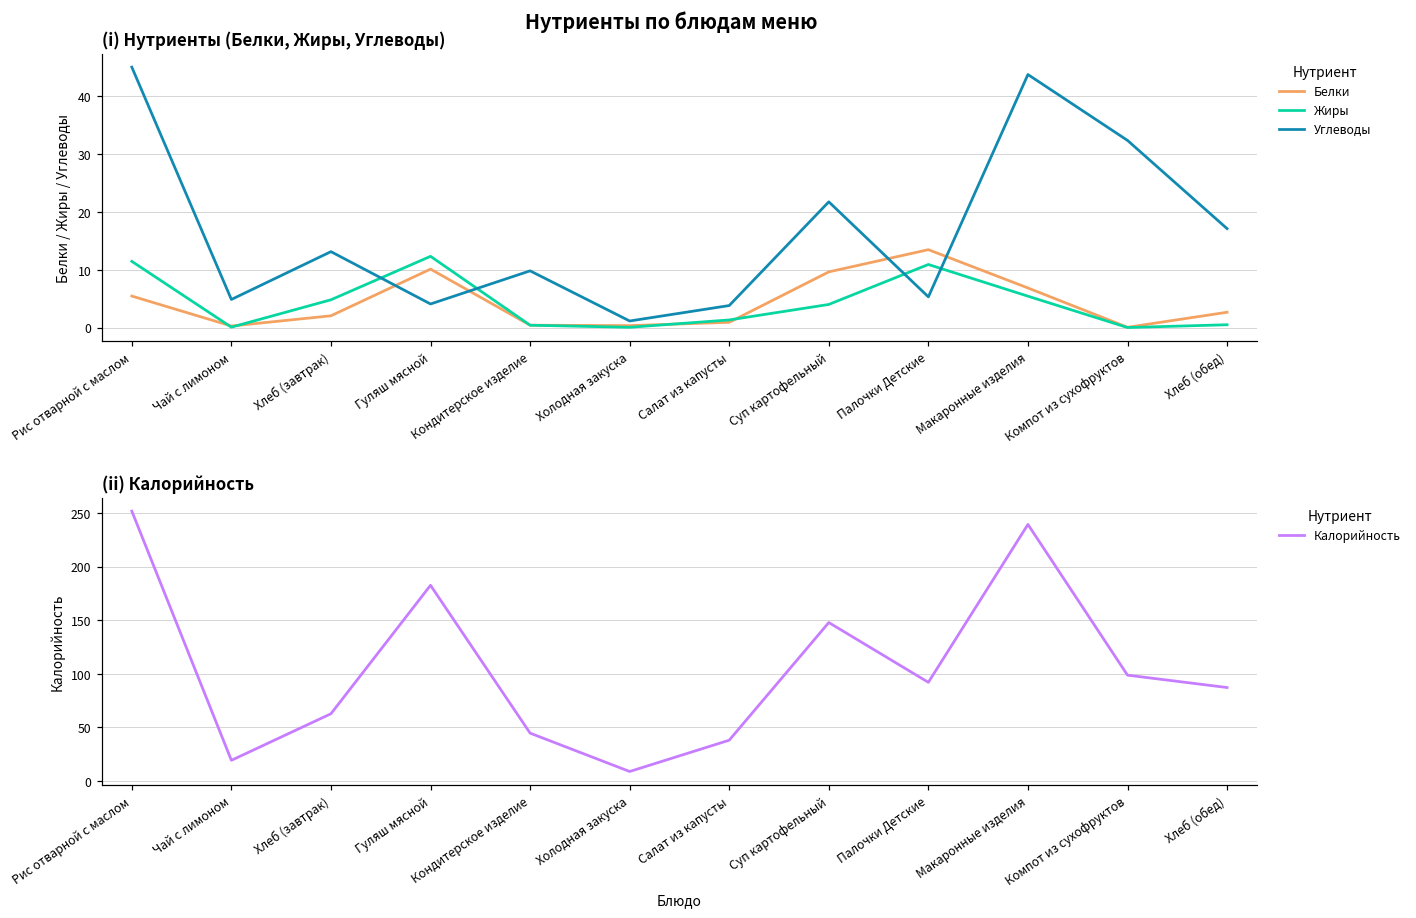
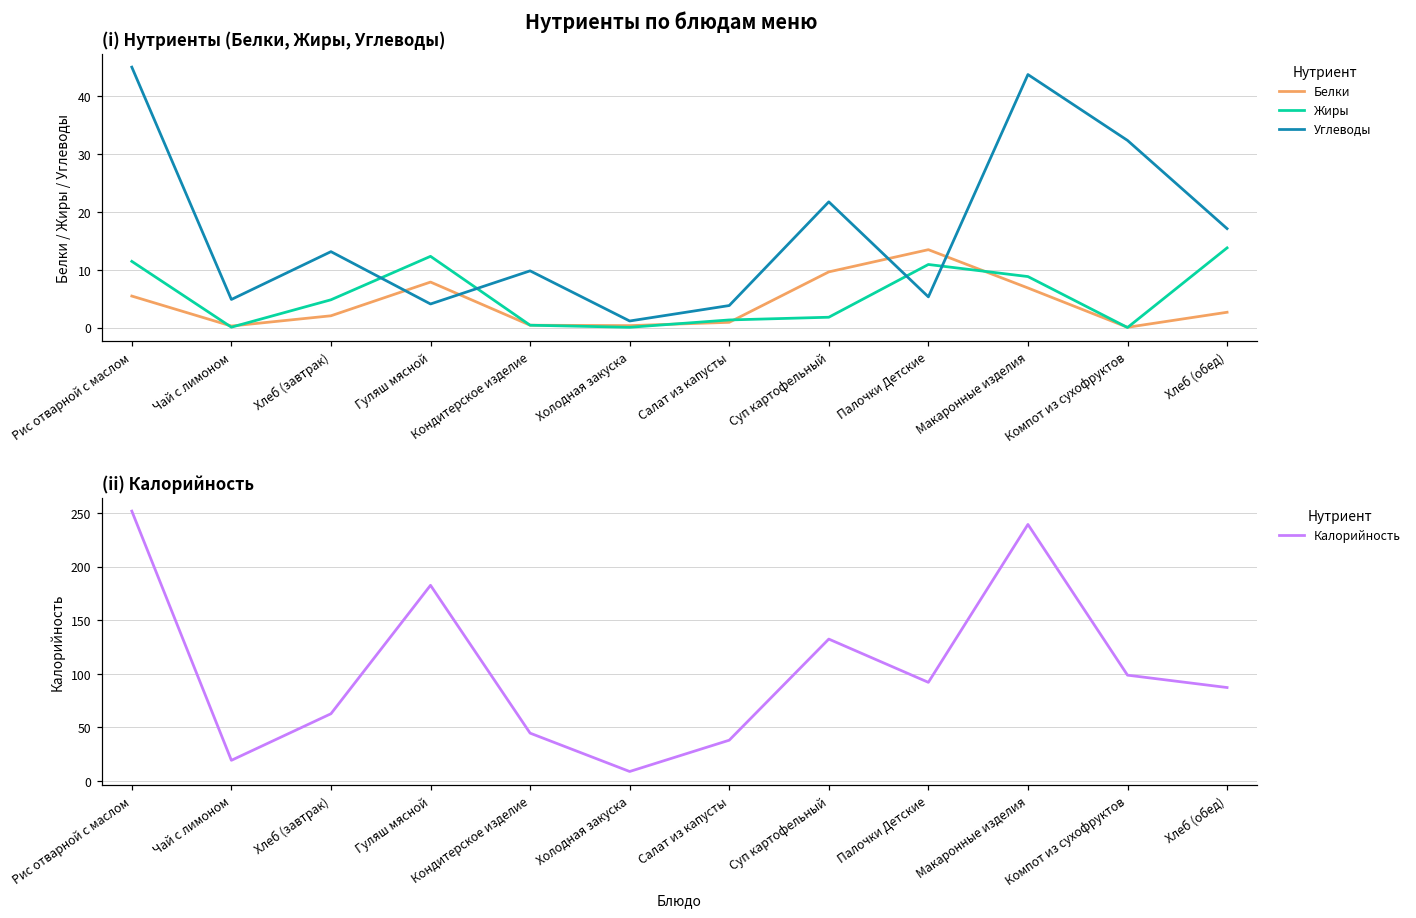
(i) Нутриенты (Белки, Жиры, Углеводы), Белки, Гуляш мясной: 10 -> 8
(i) Нутриенты (Белки, Жиры, Углеводы), Жиры, Суп картофельный: 4 -> 2
(i) Нутриенты (Белки, Жиры, Углеводы), Жиры, Макаронные изделия: 5 -> 9
(i) Нутриенты (Белки, Жиры, Углеводы), Жиры, Хлеб (обед): 0 -> 14
(ii) Калорийность, Суп картофельный: 150 -> 130
